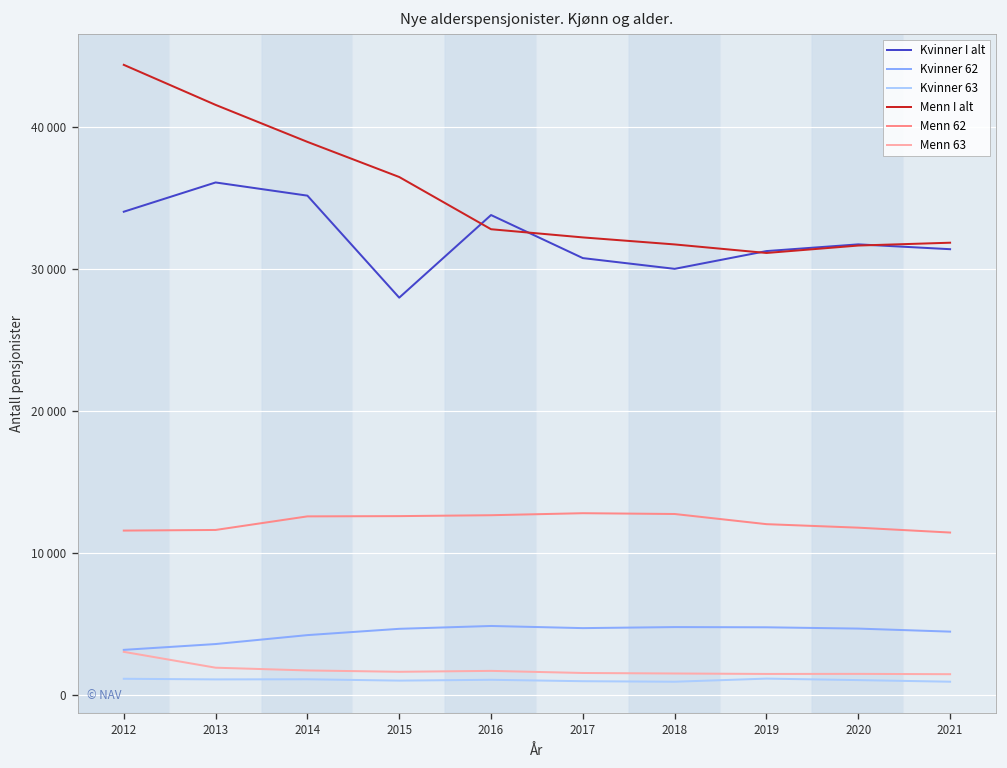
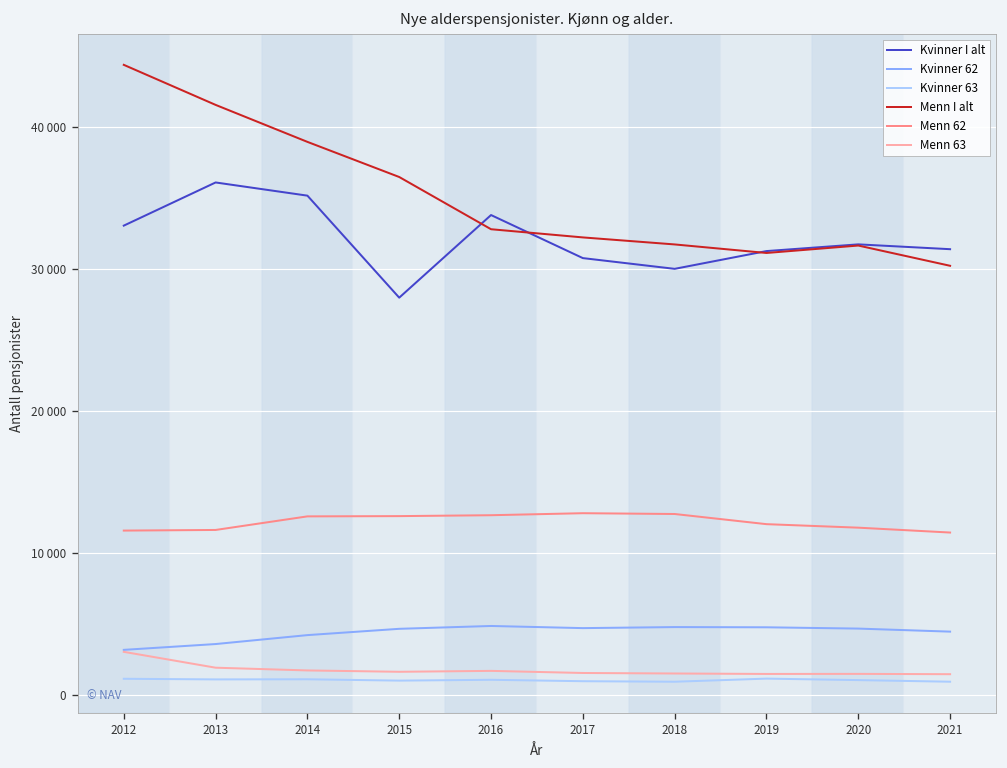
Kvinner I alt, 2012: 34000 -> 33100
Menn I alt, 2021: 31900 -> 30200
